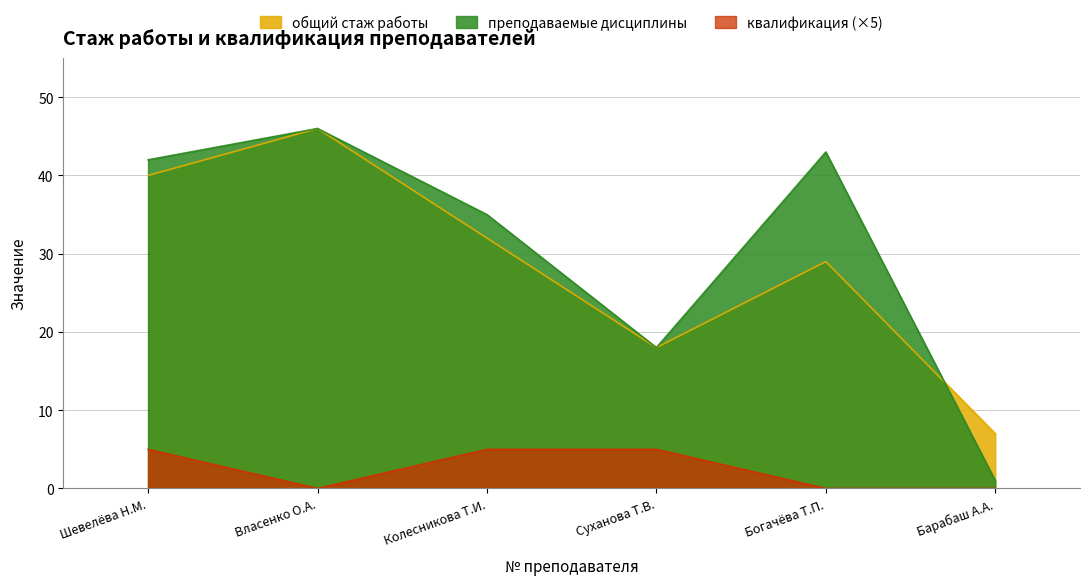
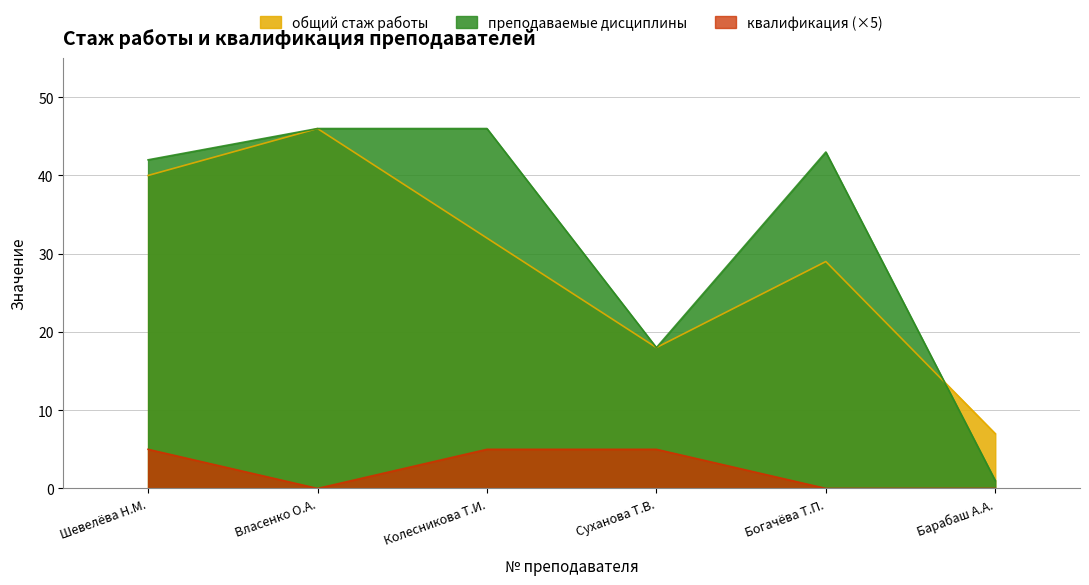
преподаваемые дисциплины, Колесникова Т.И.: 35 -> 46
